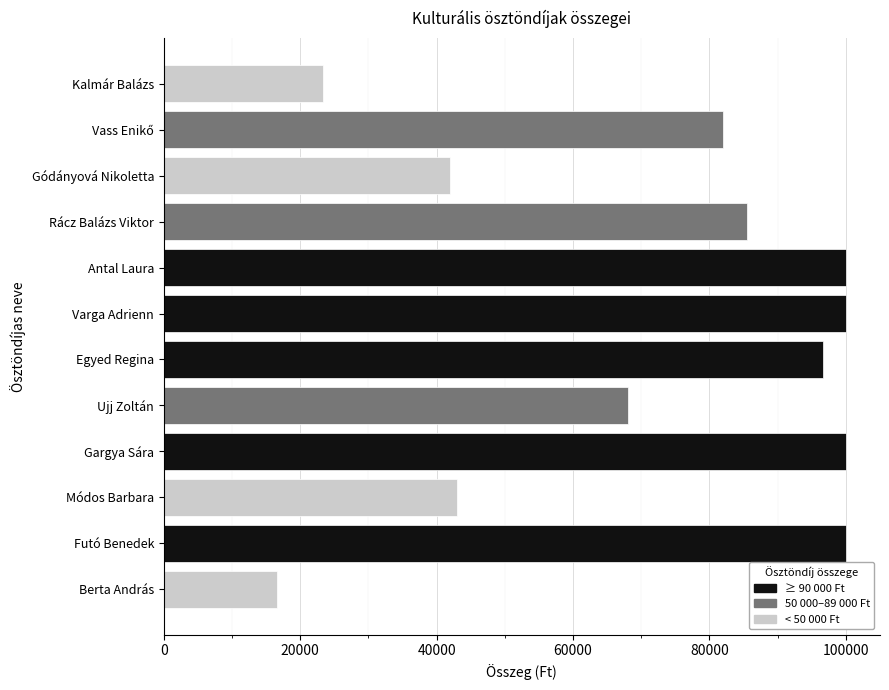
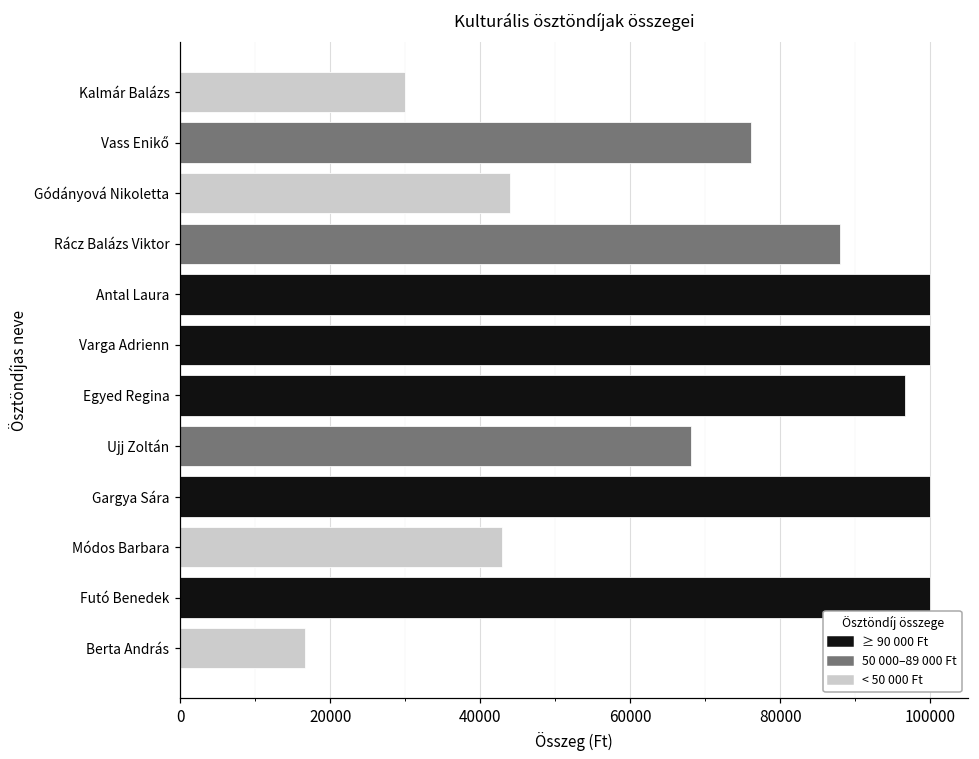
< 50 000 Ft, Kalmár Balázs: 23000 -> 30000
50 000–89 000 Ft, Vass Enikő: 82000 -> 76000
< 50 000 Ft, Gódányová Nikoletta: 42000 -> 44000
50 000–89 000 Ft, Rácz Balázs Viktor: 85000 -> 88000
